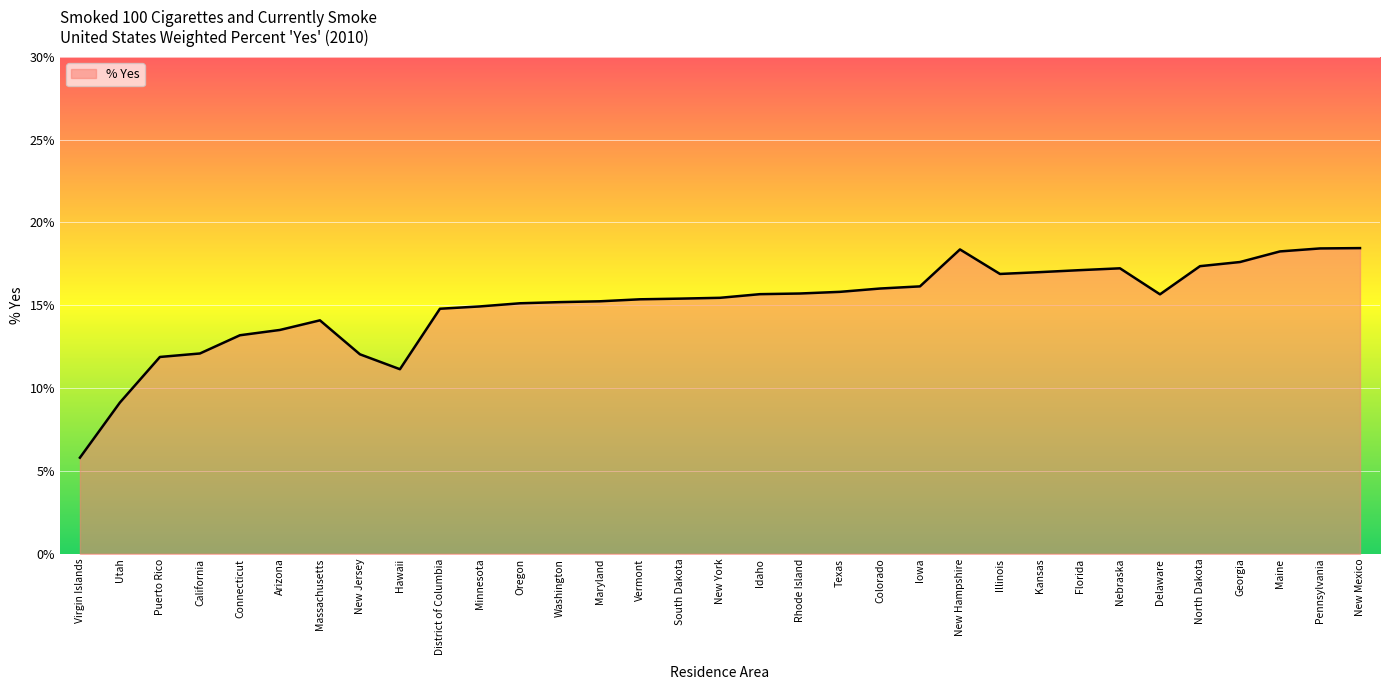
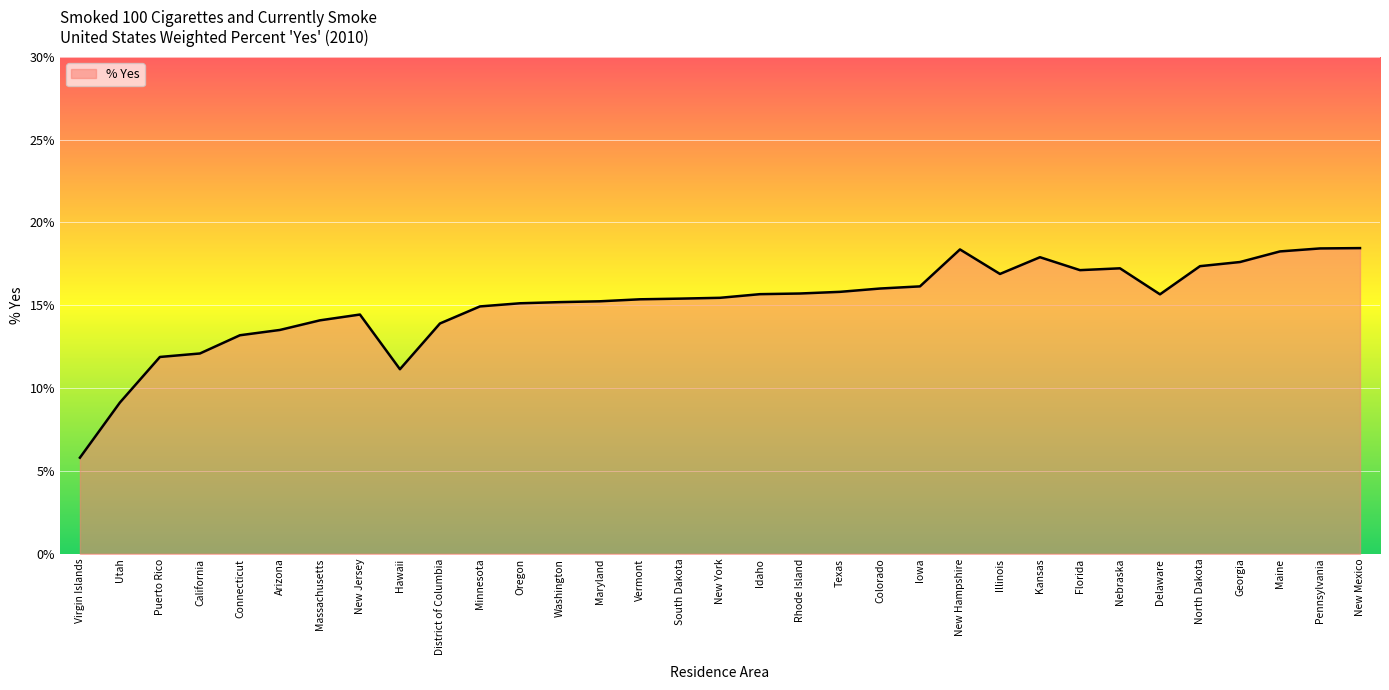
New Jersey: 12.0% -> 14.4%
District of Columbia: 14.8% -> 13.9%
Kansas: 17.0% -> 17.9%
